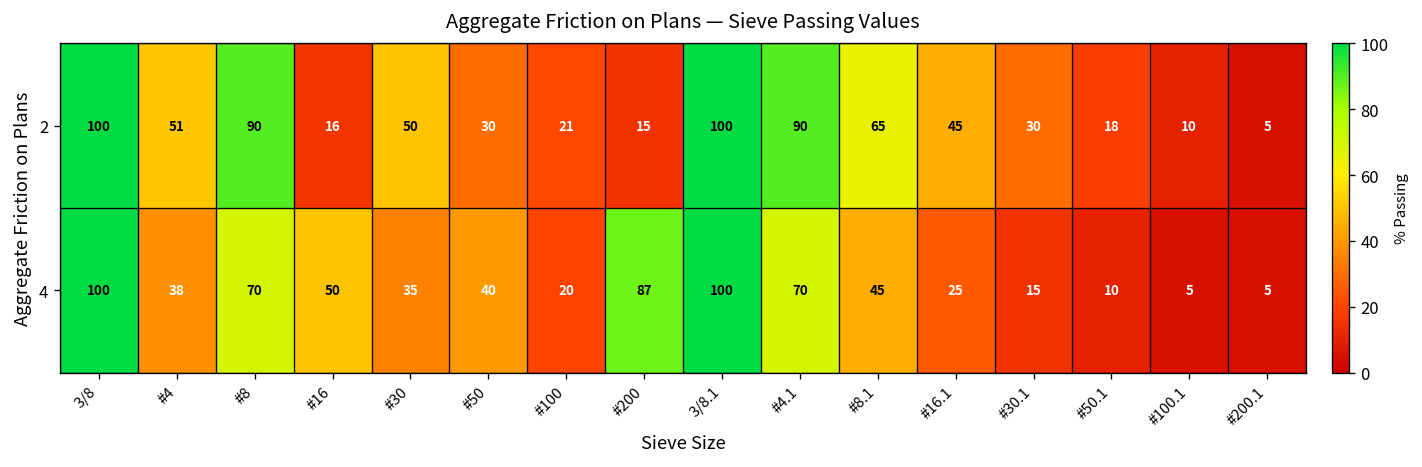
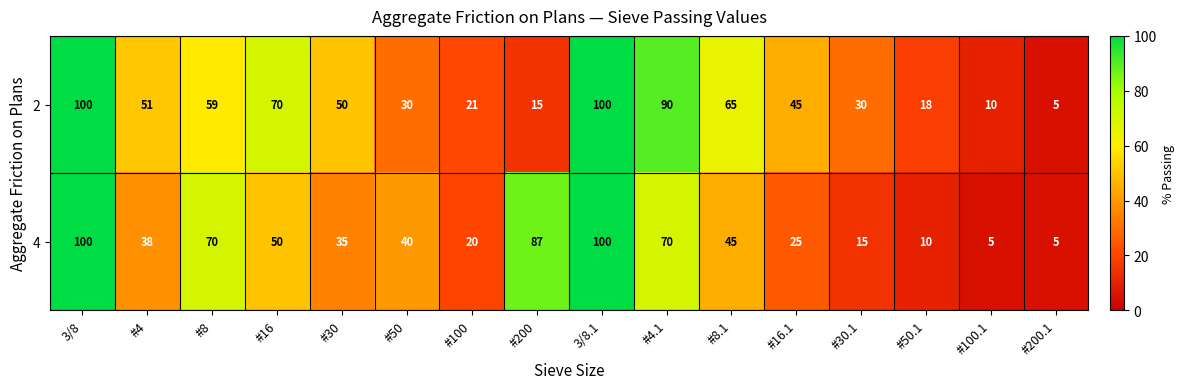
2, #8: 90 -> 59
2, #16: 16 -> 70
